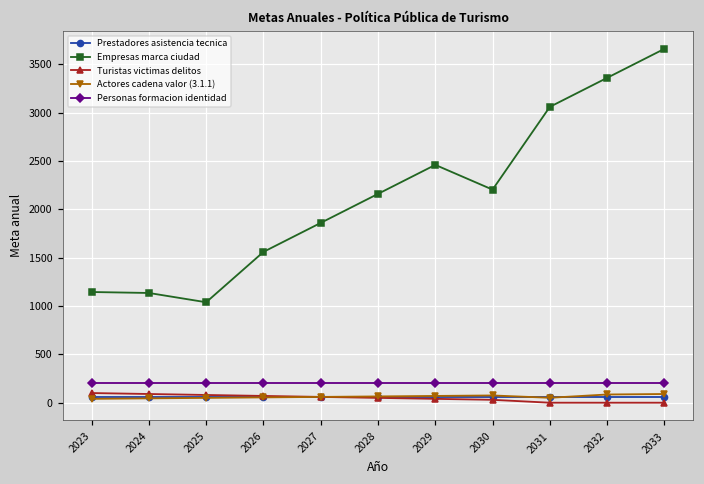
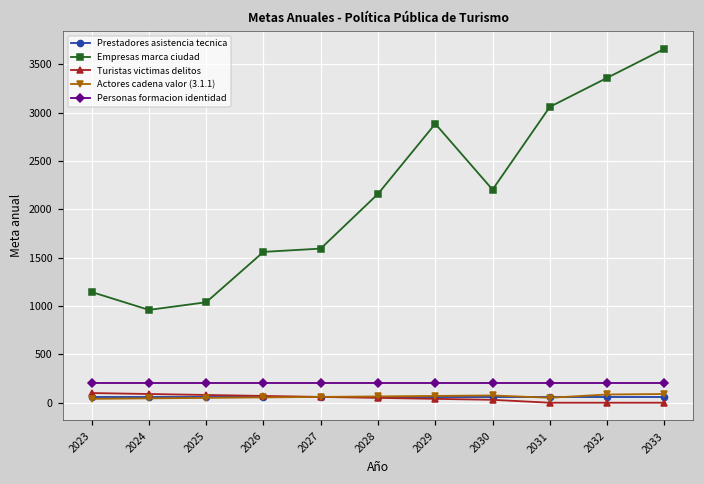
Empresas marca ciudad, 2024: 1100 -> 1000
Empresas marca ciudad, 2027: 1900 -> 1600
Empresas marca ciudad, 2029: 2500 -> 2900
